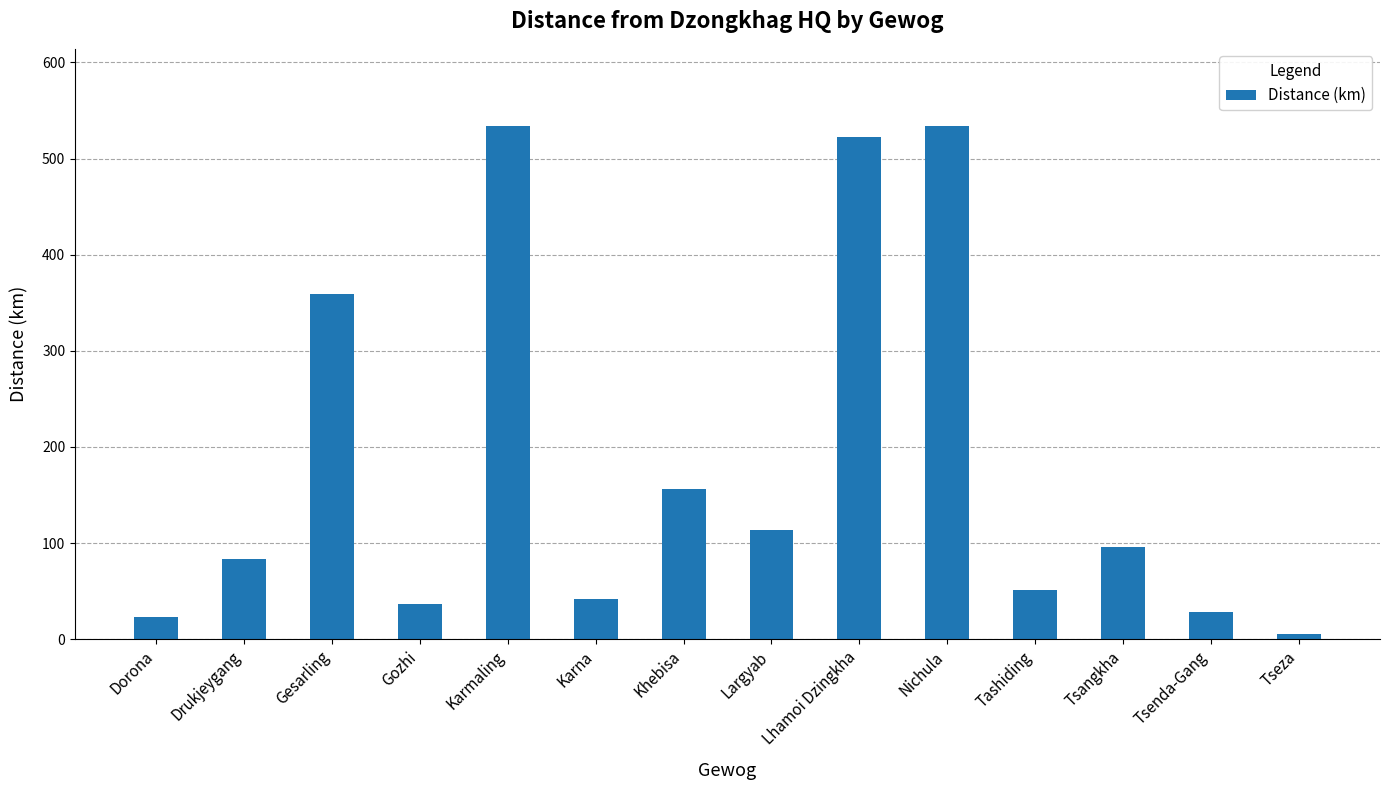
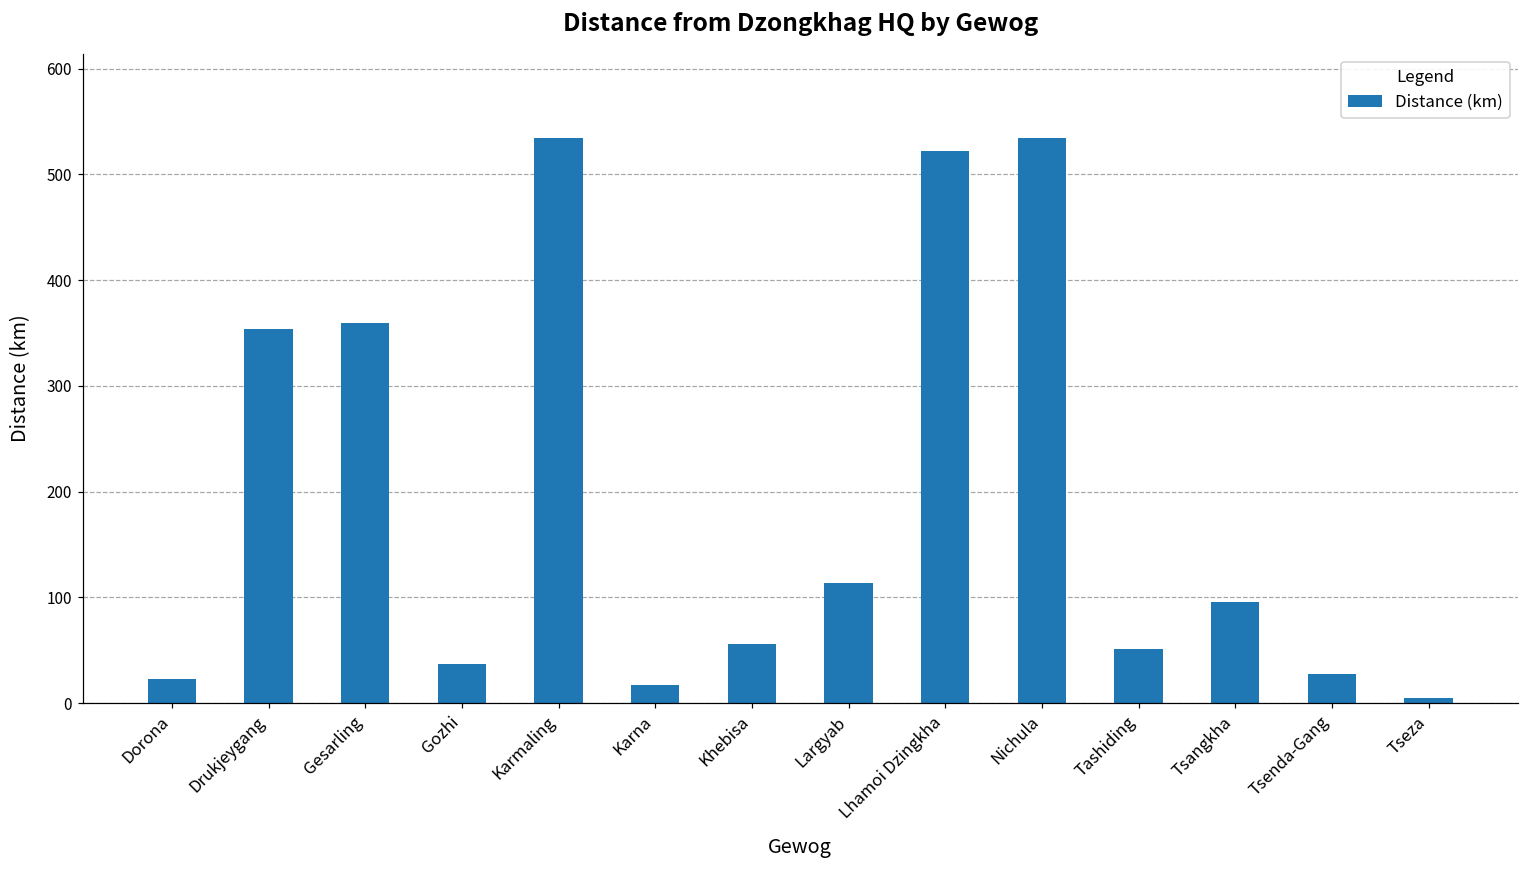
Drukjeygang: 80 -> 350
Karna: 40 -> 20
Khebisa: 160 -> 60
